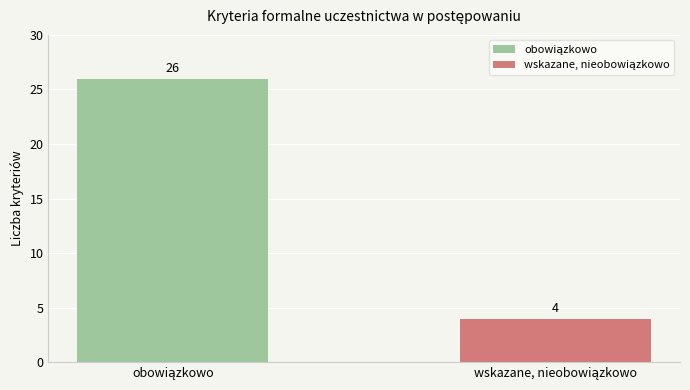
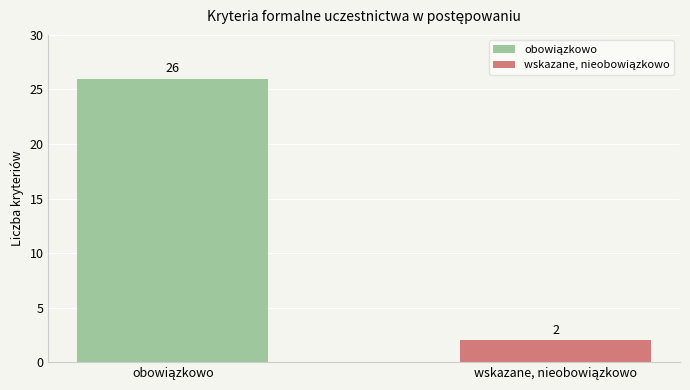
wskazane, nieobowiązkowo: 4 -> 2
